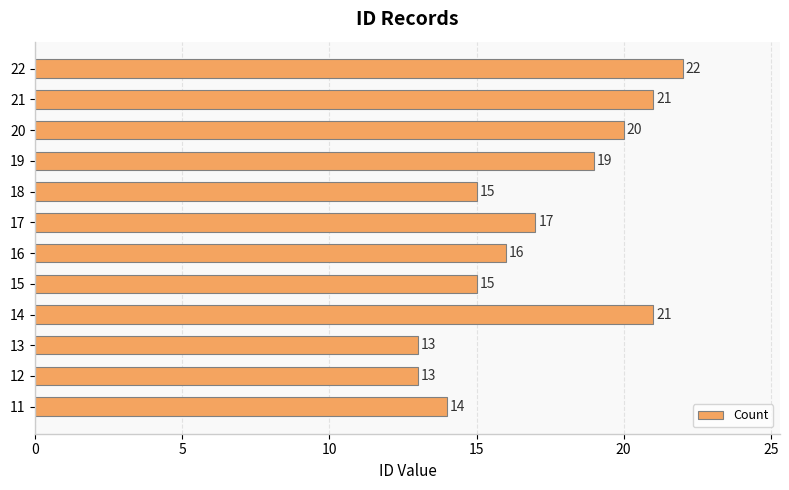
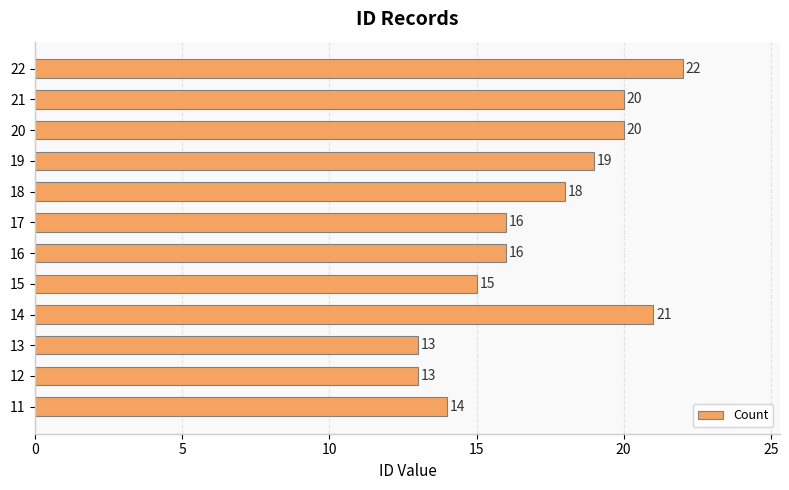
21: 21 -> 20
18: 15 -> 18
17: 17 -> 16
